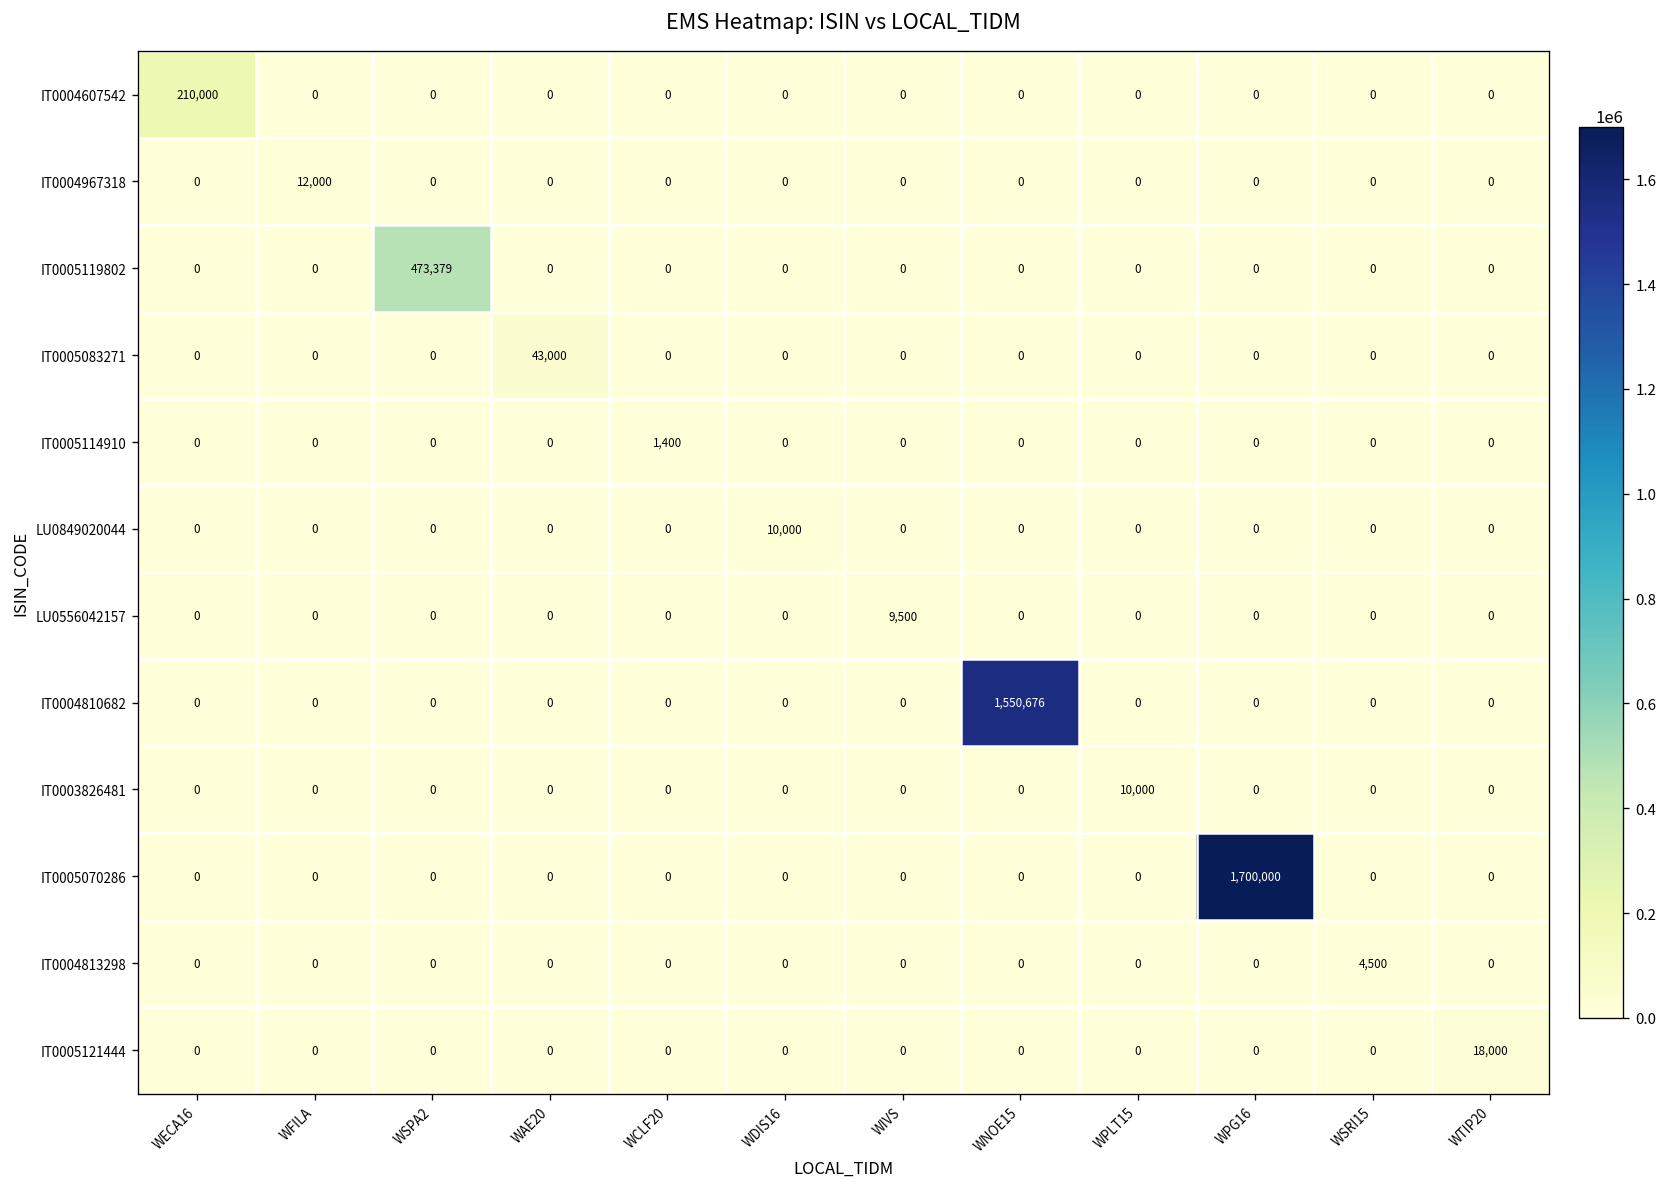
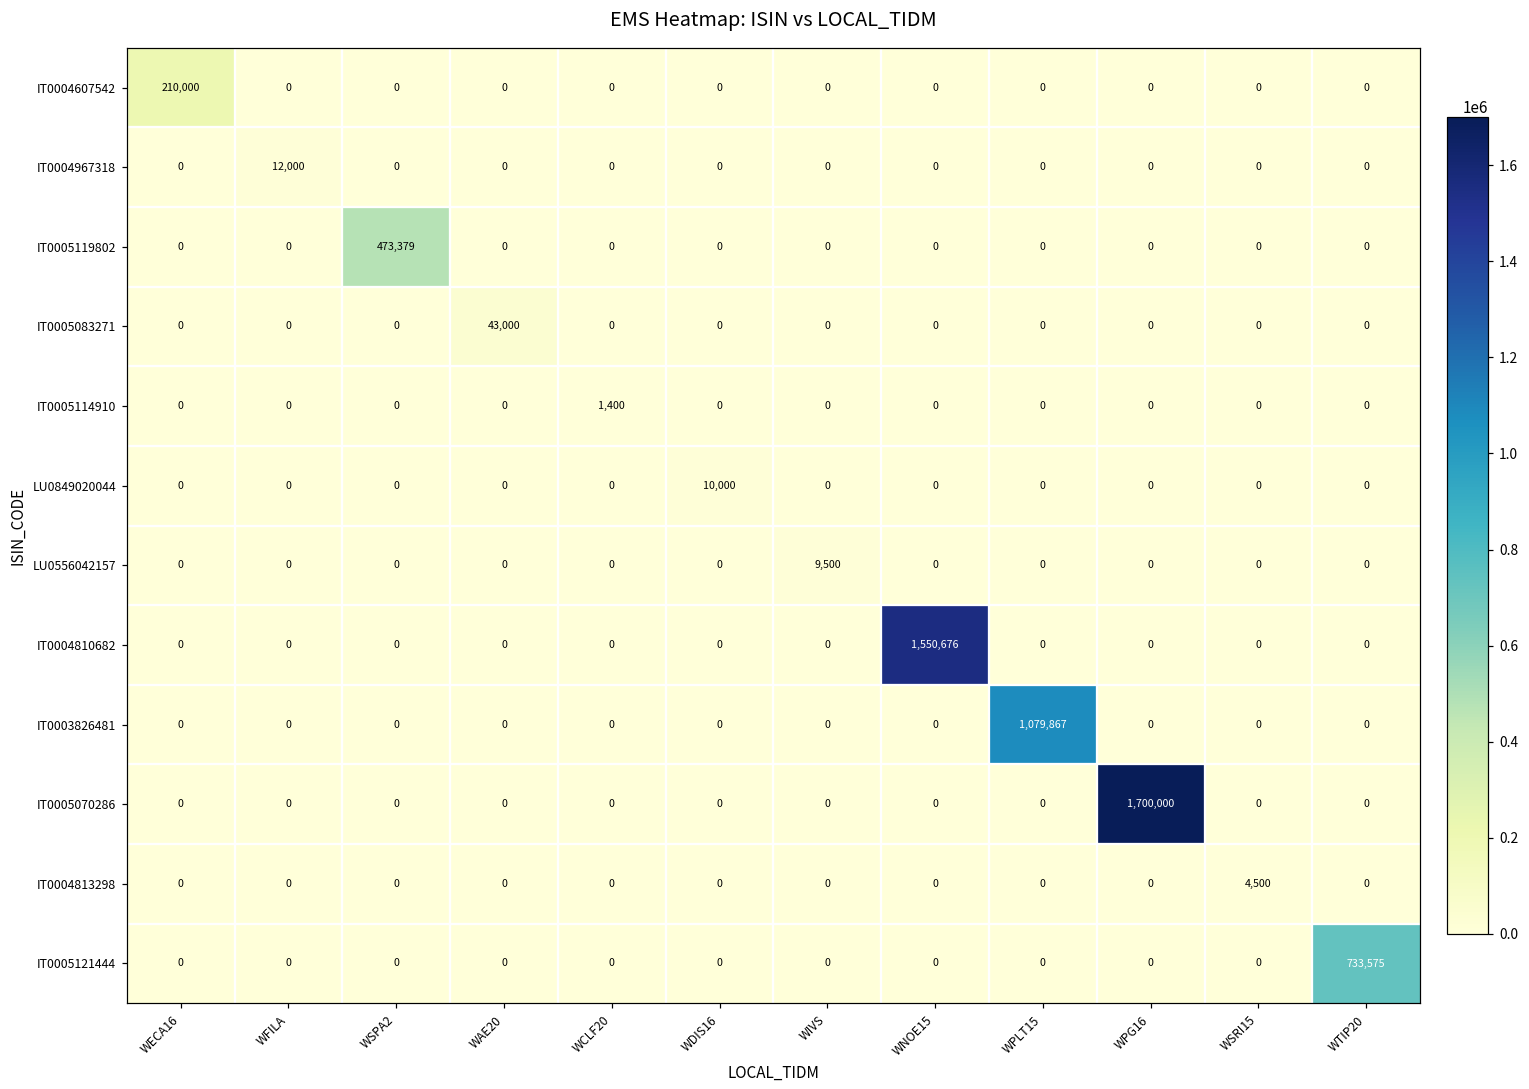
IT0003826481, WPLT15: 10,000 -> 1,079,867
IT0005121444, WTIP20: 18,000 -> 733,575
